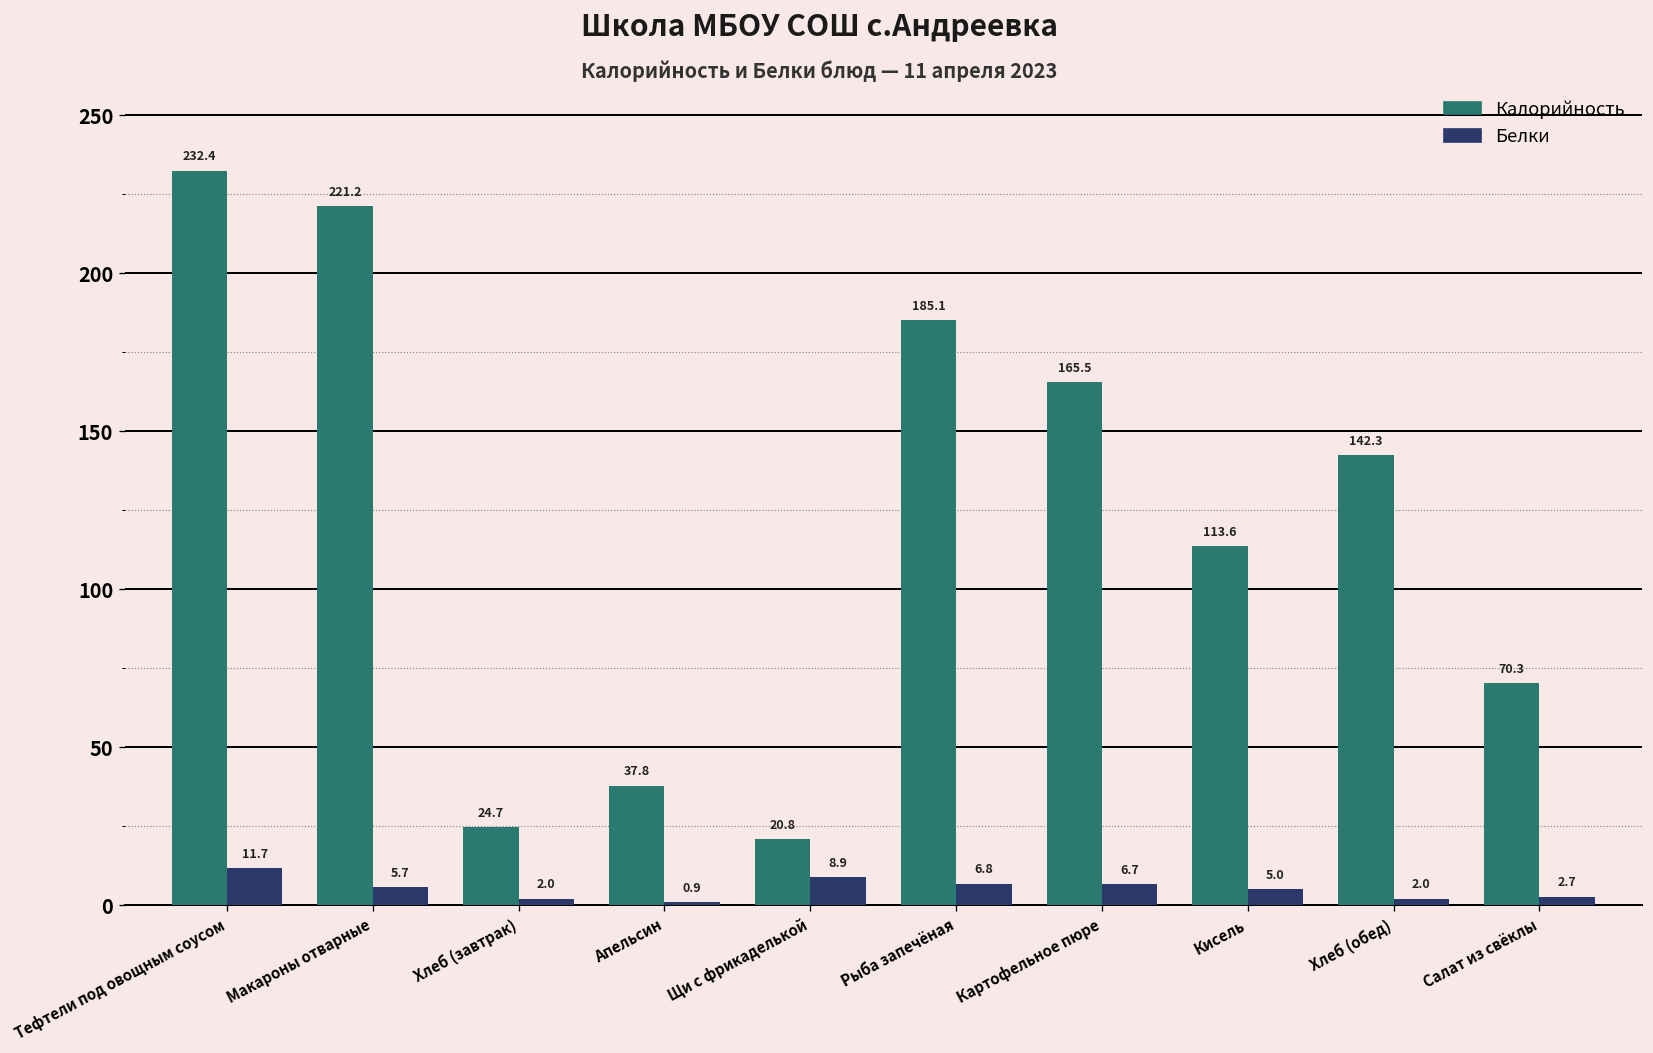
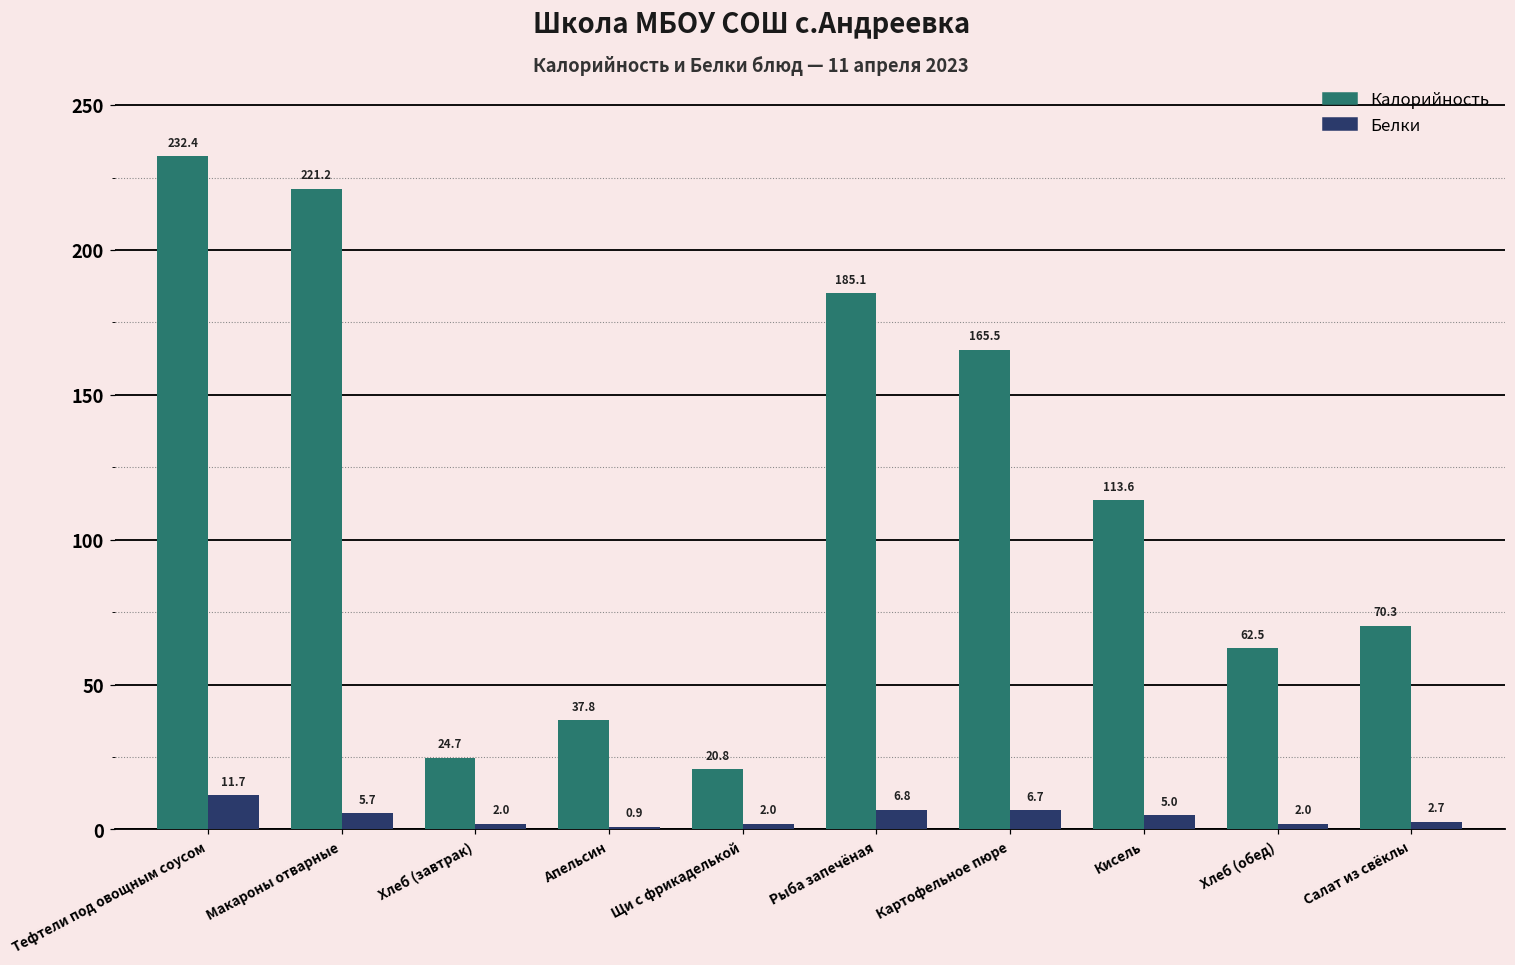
Белки, Щи с фрикаделькой: 8.9 -> 2.0
Калорийность, Хлеб (обед): 142.3 -> 62.5
